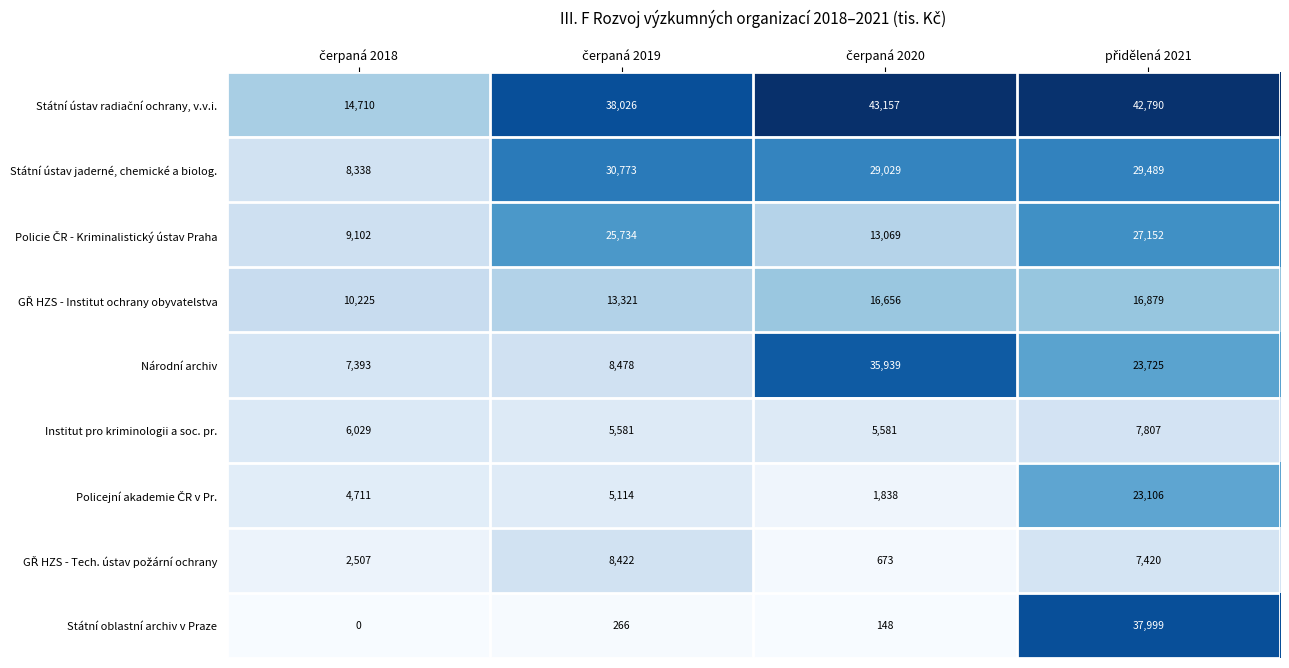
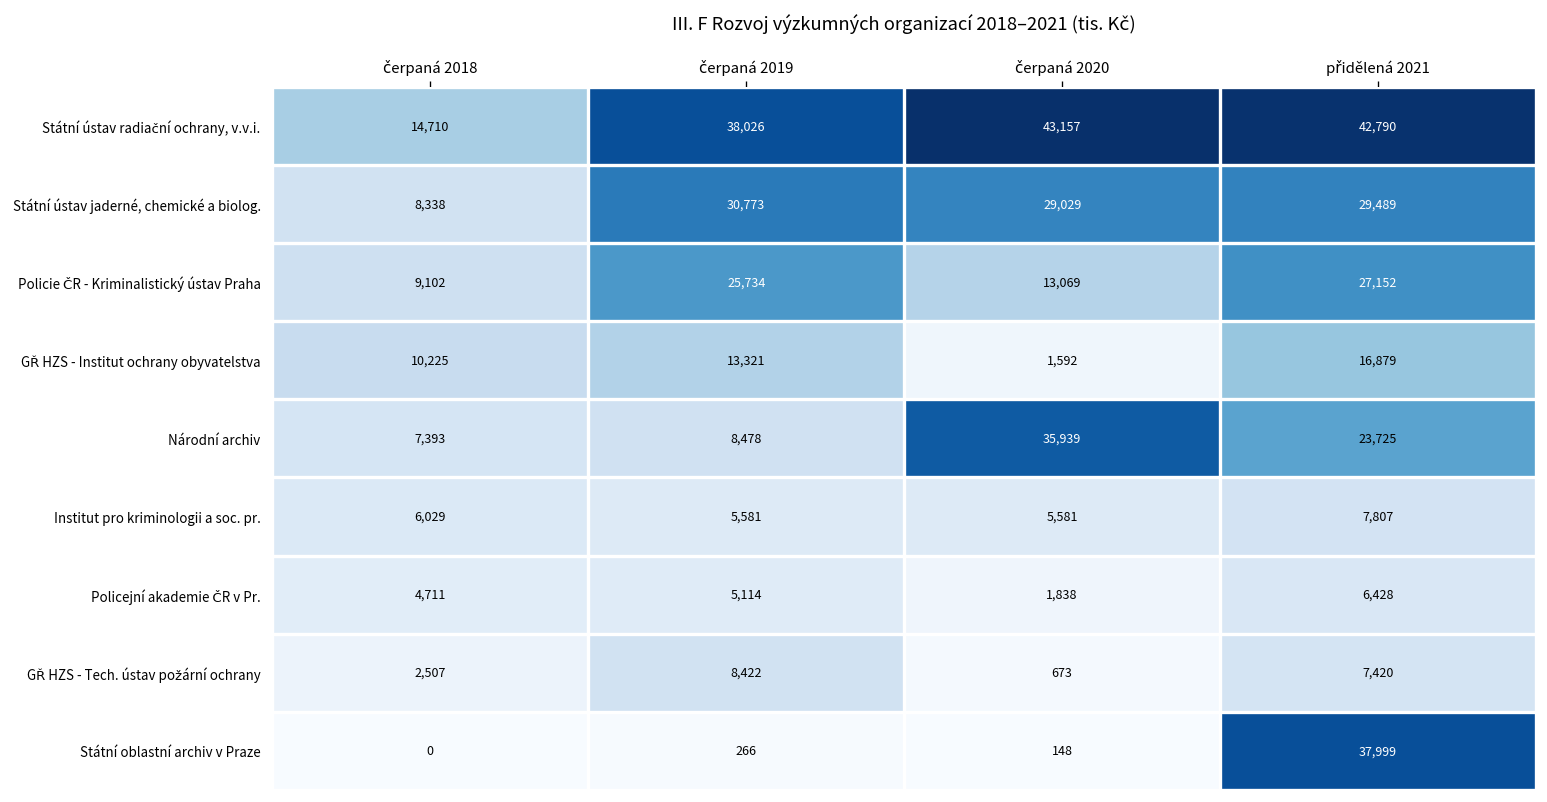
GŘ HZS - Institut ochrany obyvatelstva, čerpaná 2020: 16,656 -> 1,592
Policejní akademie ČR v Pr., přidělená 2021: 23,106 -> 6,428
